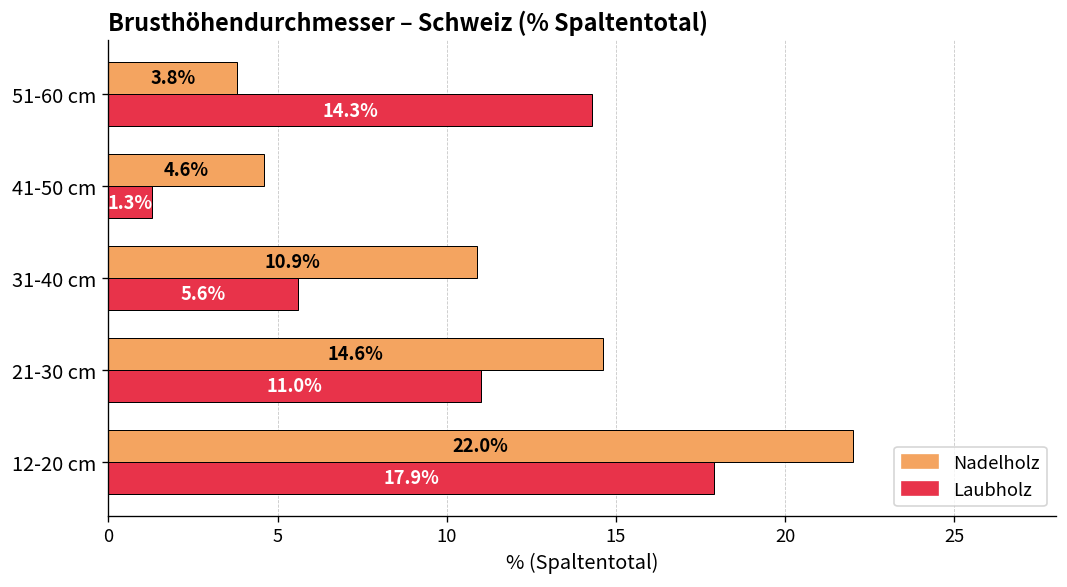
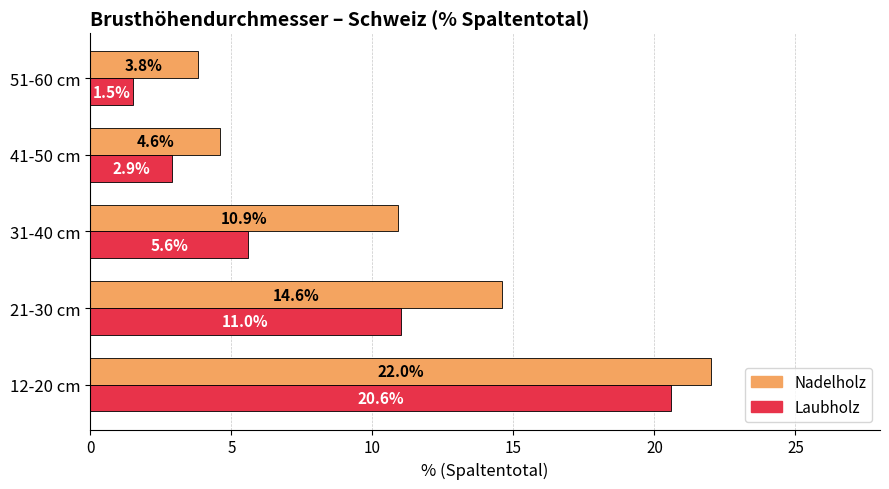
Laubholz, 51-60 cm: 14.3% -> 1.5%
Laubholz, 41-50 cm: 1.3% -> 2.9%
Laubholz, 12-20 cm: 17.9% -> 20.6%
